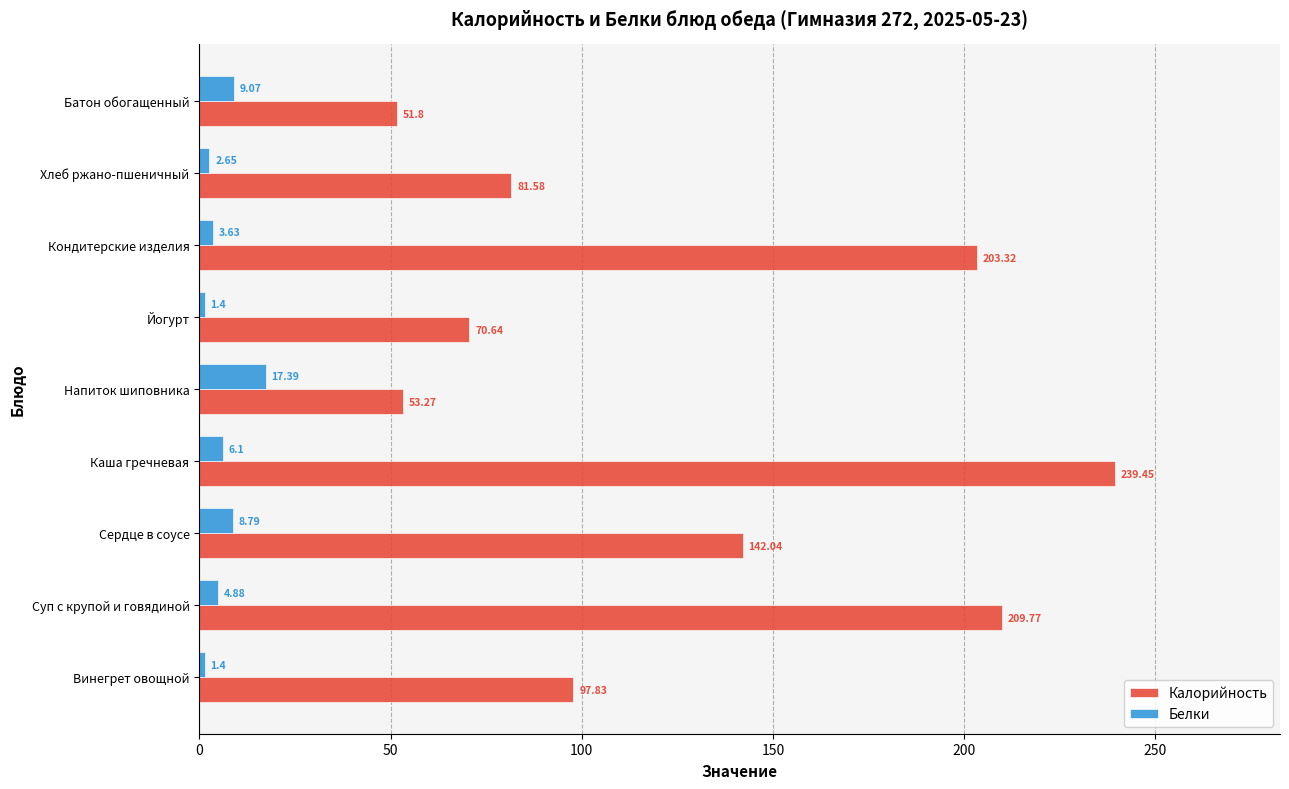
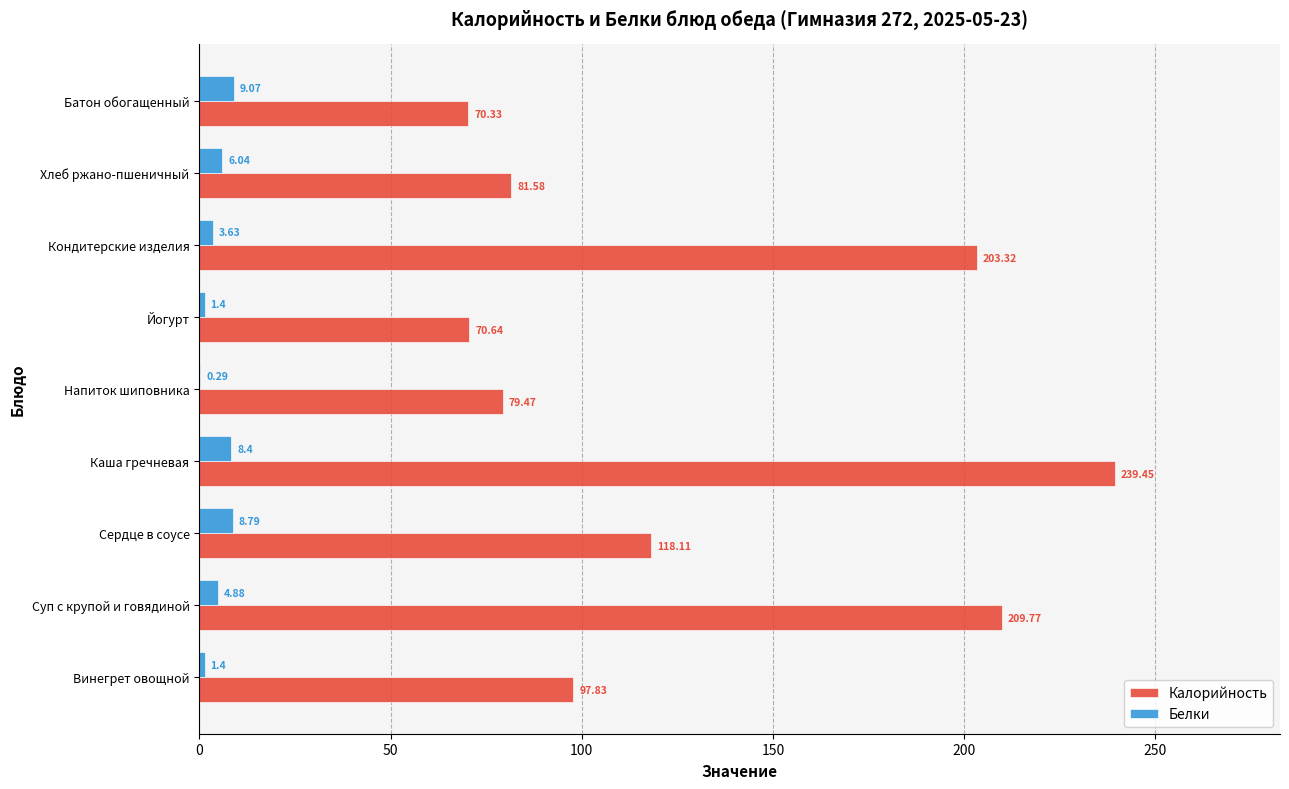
Калорийность, Батон обогащенный: 51.8 -> 70.33
Белки, Хлеб ржано-пшеничный: 2.65 -> 6.04
Белки, Напиток шиповника: 17.39 -> 0.29
Калорийность, Напиток шиповника: 53.27 -> 79.47
Белки, Каша гречневая: 6.1 -> 8.4
Калорийность, Сердце в соусе: 142.04 -> 118.11
